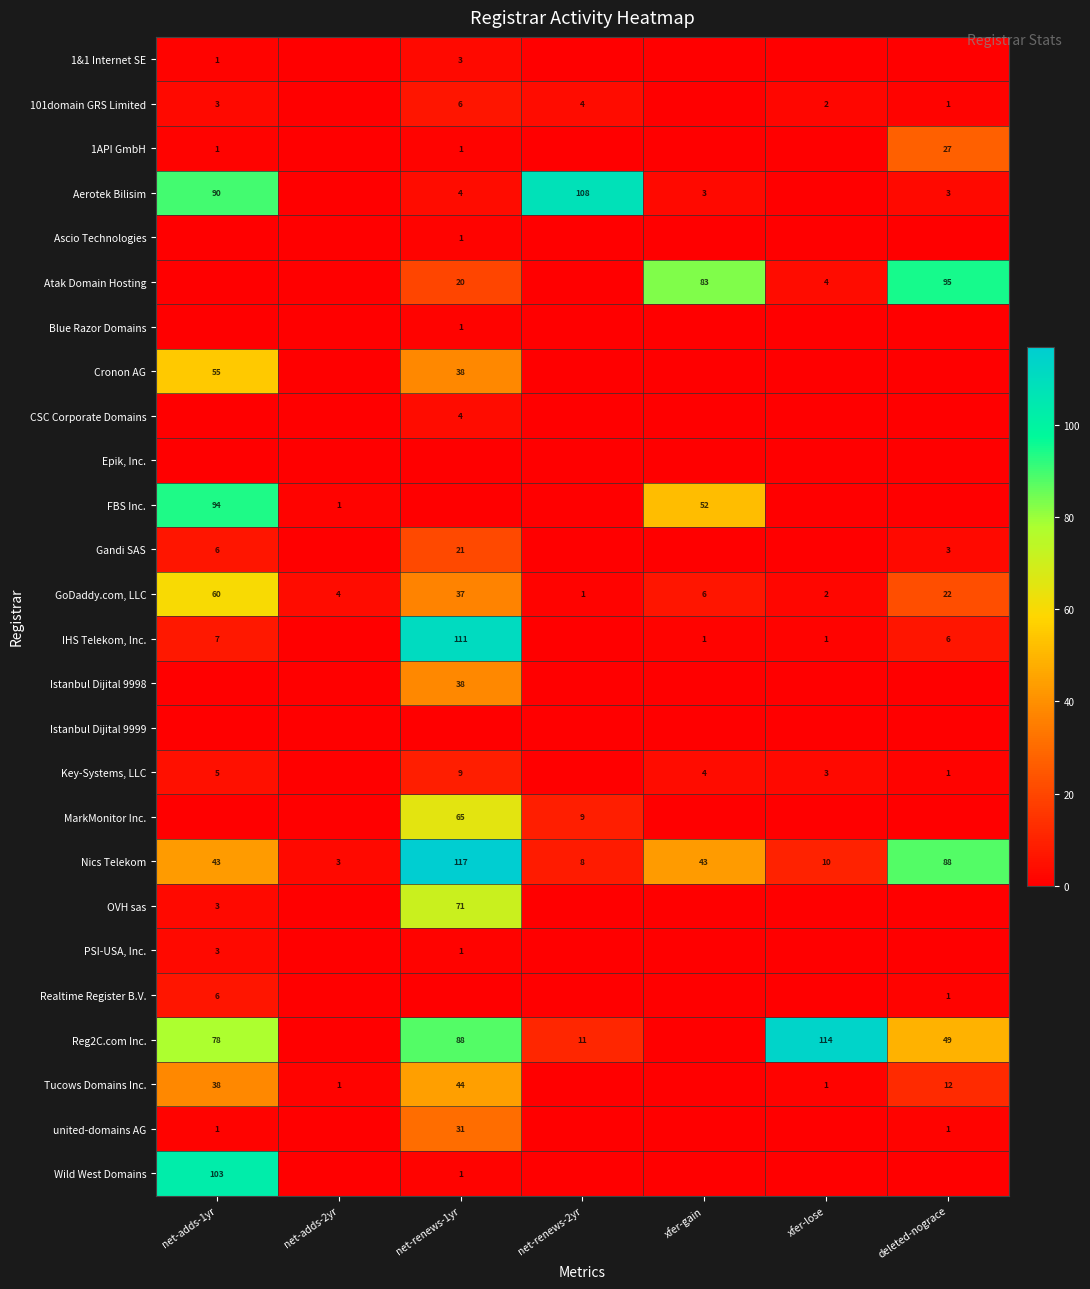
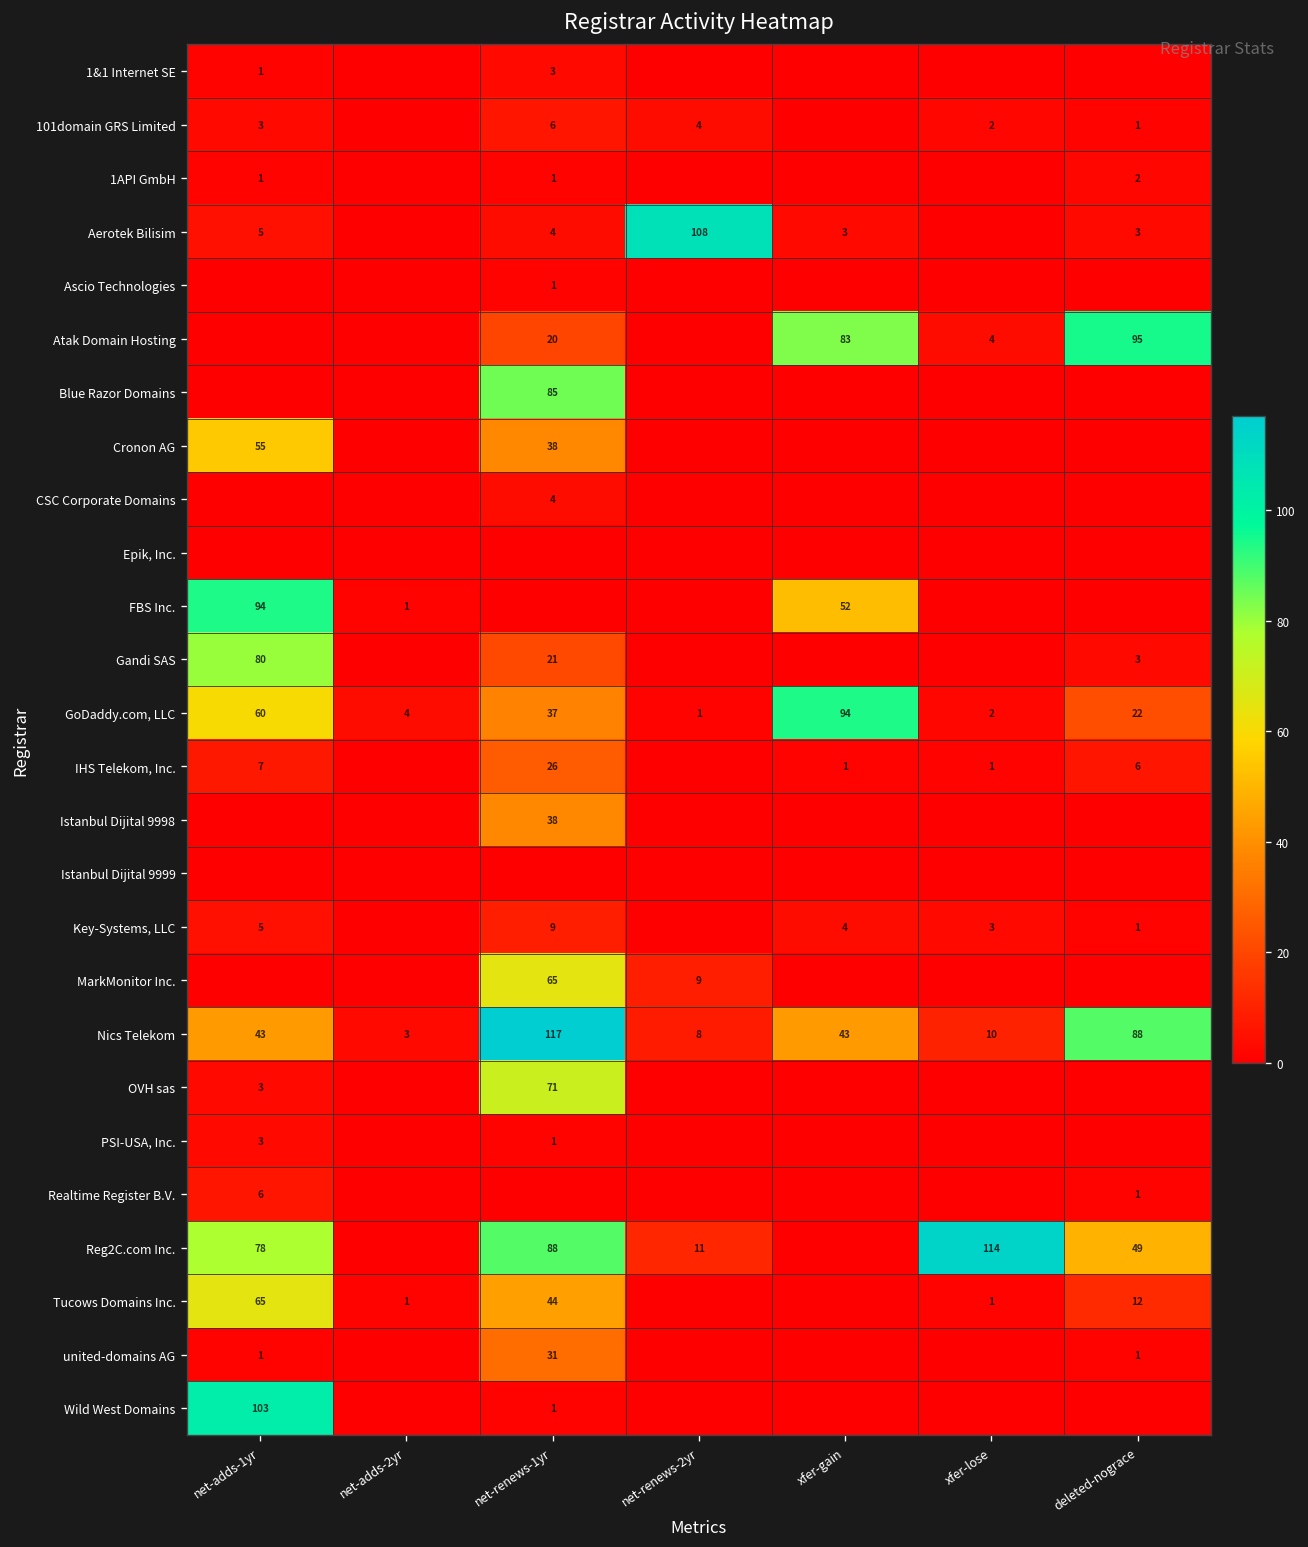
1API GmbH, deleted-nograce: 27 -> 2
Aerotek Bilisim, net-adds-1yr: 90 -> 5
Blue Razor Domains, net-renews-1yr: 1 -> 85
Gandi SAS, net-adds-1yr: 6 -> 80
GoDaddy.com, LLC, xfer-gain: 6 -> 94
IHS Telekom, Inc., net-renews-1yr: 111 -> 26
Tucows Domains Inc., net-adds-1yr: 38 -> 65
